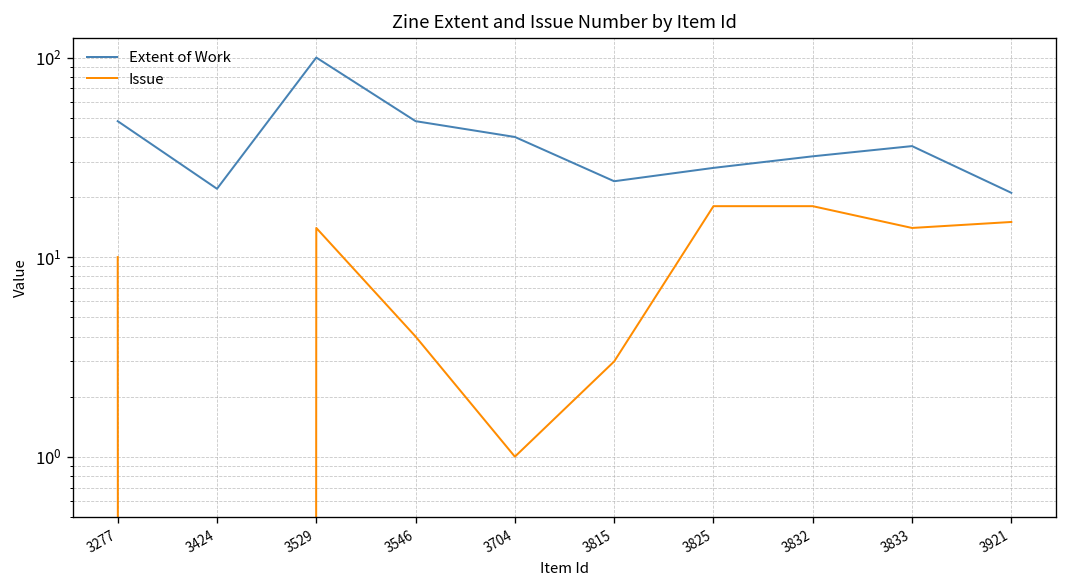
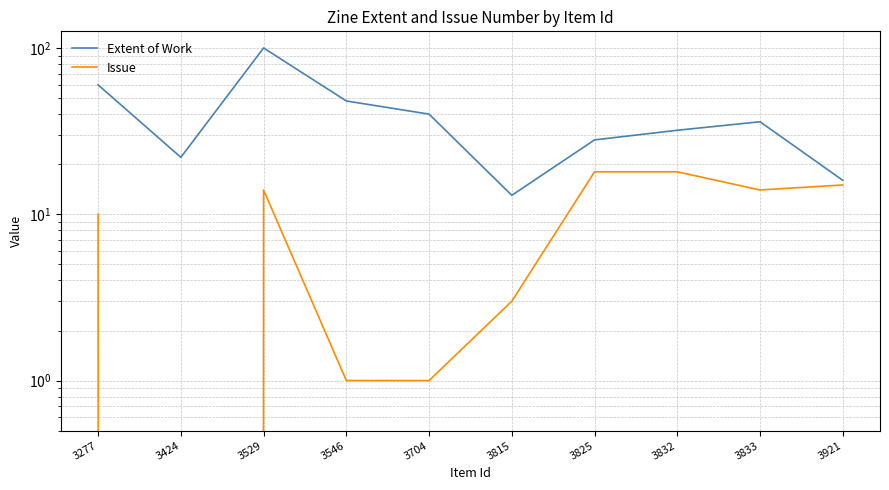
Extent of Work, 3277: 48 -> 60
Issue, 3546: 4 -> 1
Extent of Work, 3815: 24 -> 13
Extent of Work, 3921: 21 -> 16
